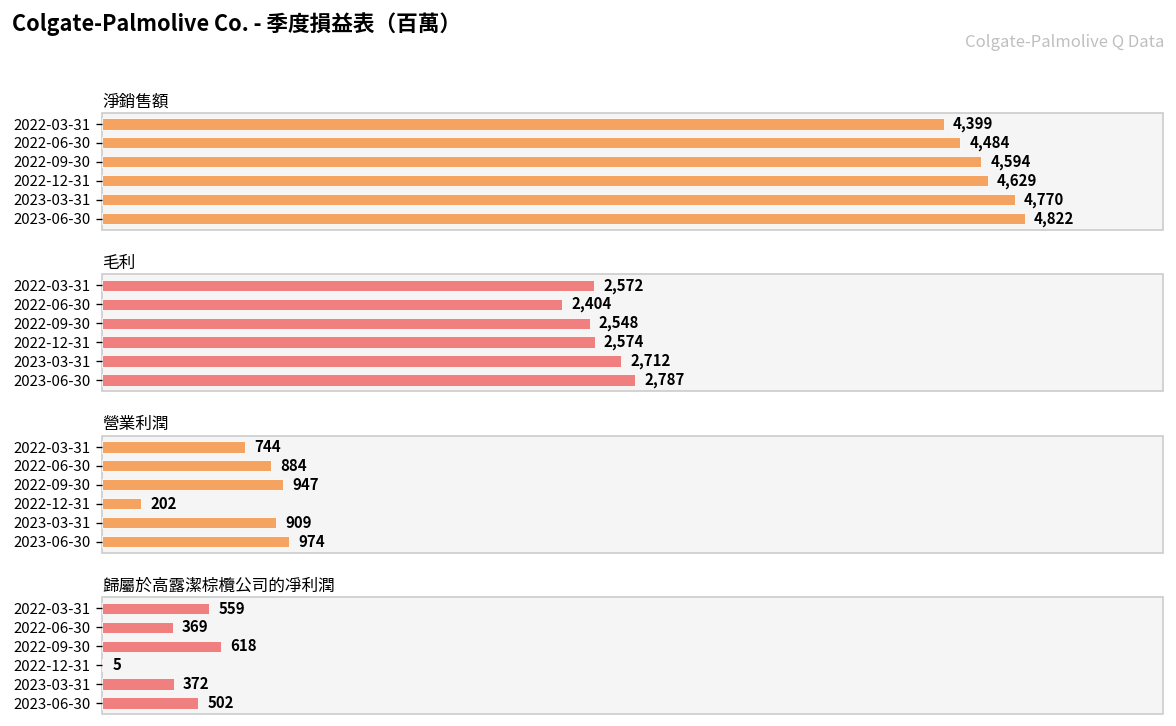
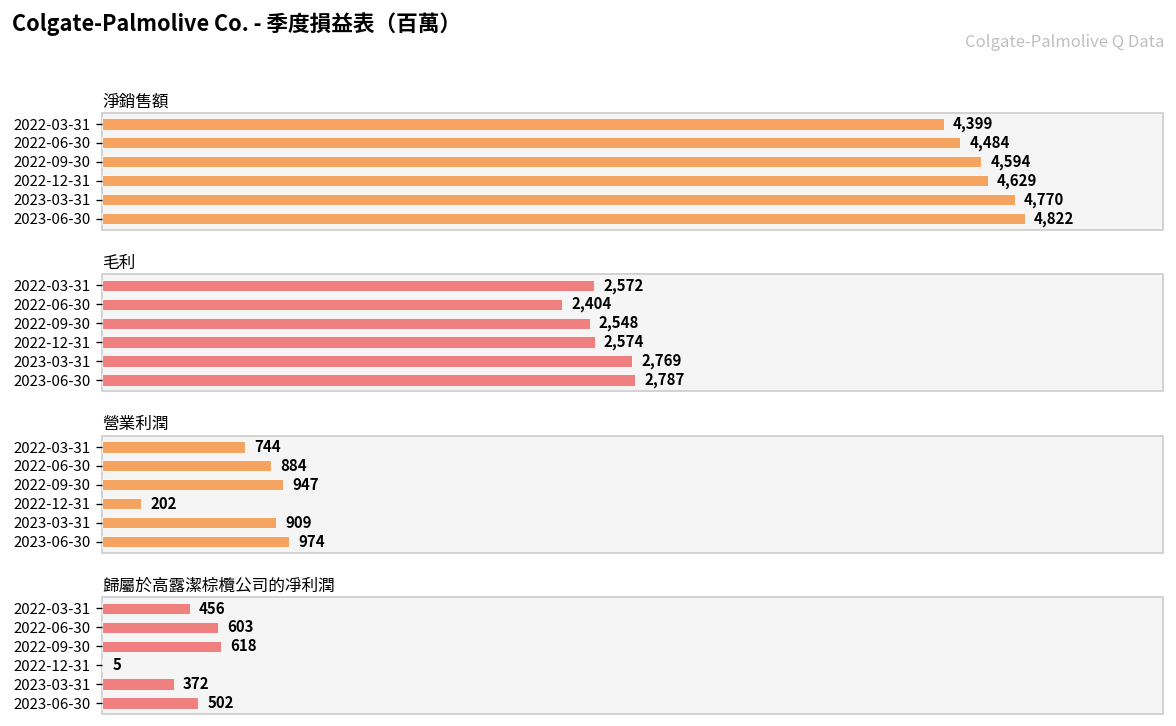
毛利, 2023-03-31: 2,712 -> 2,769
歸屬於高露潔棕欖公司的凈利潤, 2022-03-31: 559 -> 456
歸屬於高露潔棕欖公司的凈利潤, 2022-06-30: 369 -> 603
